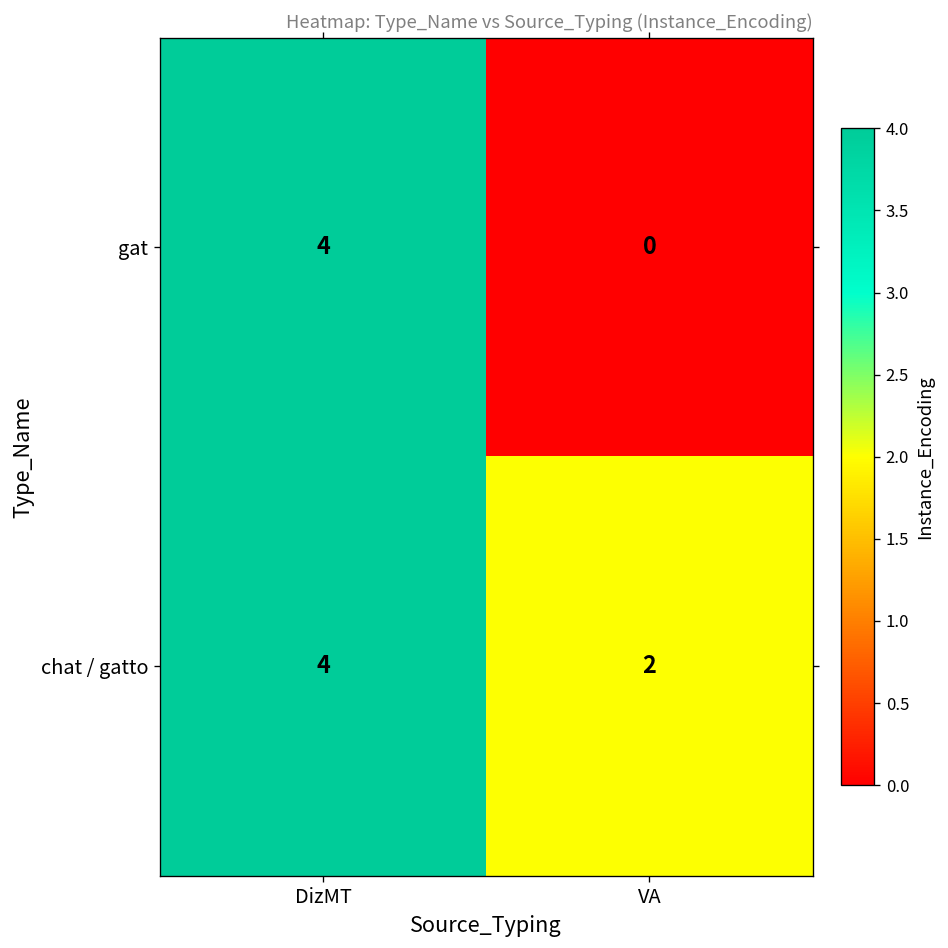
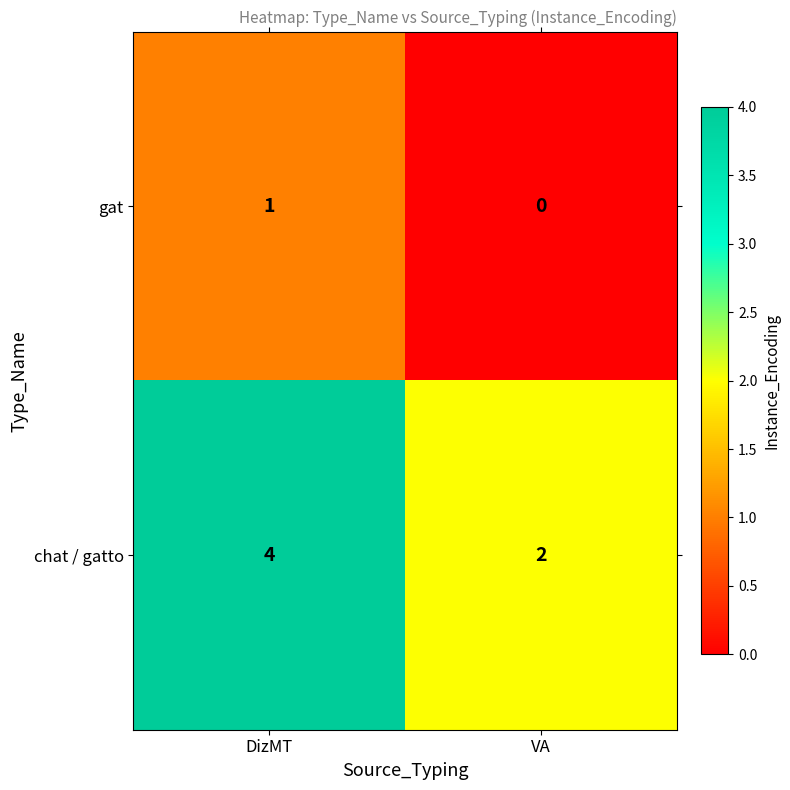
gat, DizMT: 4 -> 1
